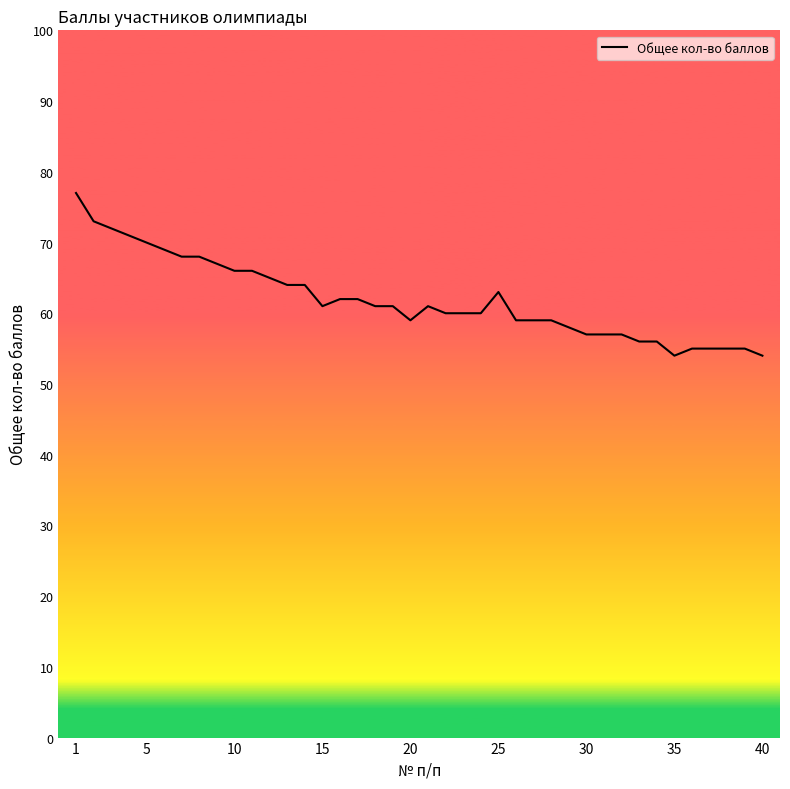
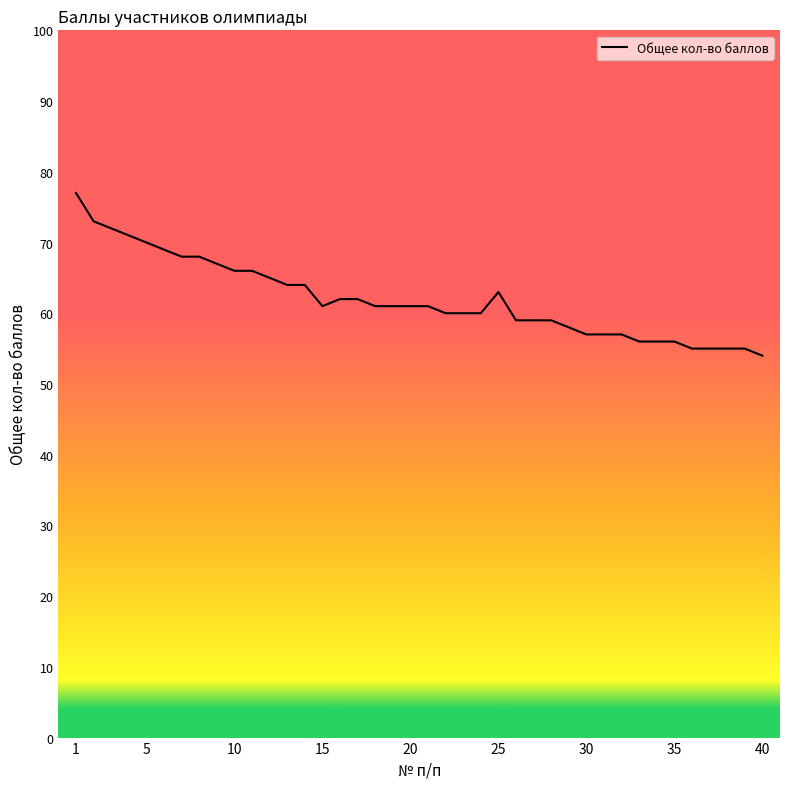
20: 59 -> 61
35: 54 -> 56
